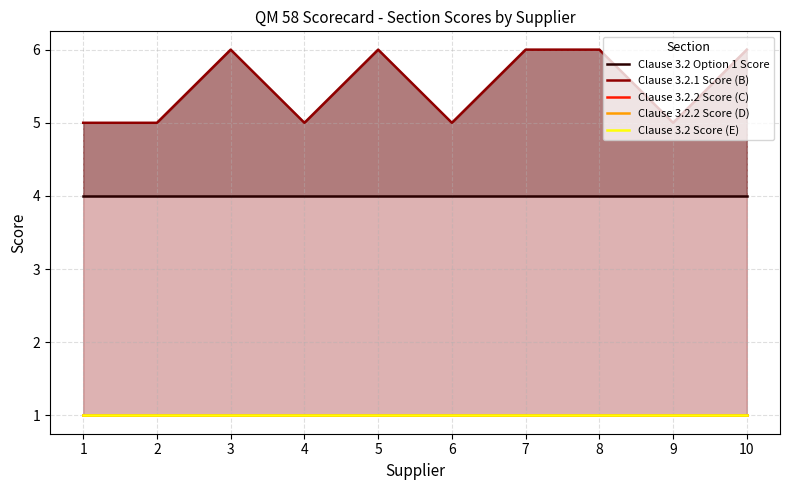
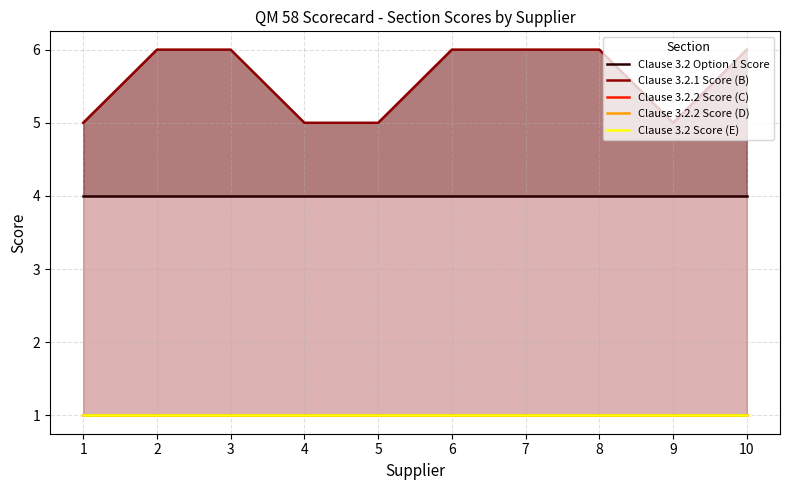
Clause 3.2.1 Score (B), 2: 5 -> 6
Clause 3.2.1 Score (B), 5: 6 -> 5
Clause 3.2.1 Score (B), 6: 5 -> 6
